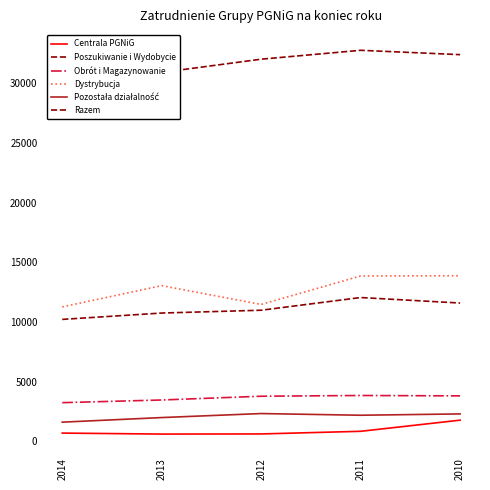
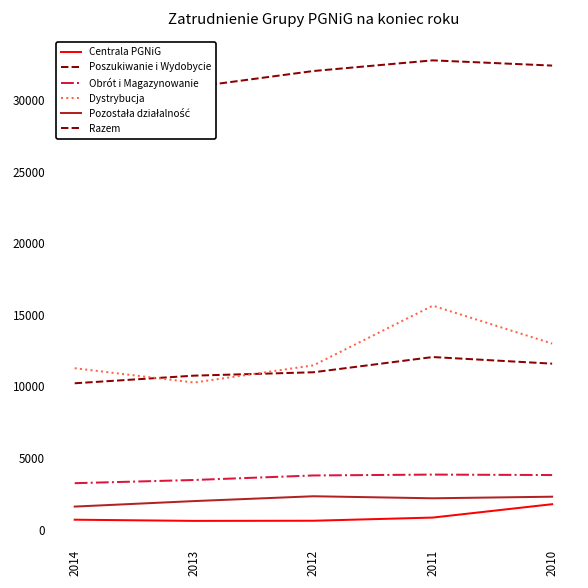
Dystrybucja, 2013: 13100 -> 10300
Dystrybucja, 2011: 13900 -> 15600
Dystrybucja, 2010: 13900 -> 13000
